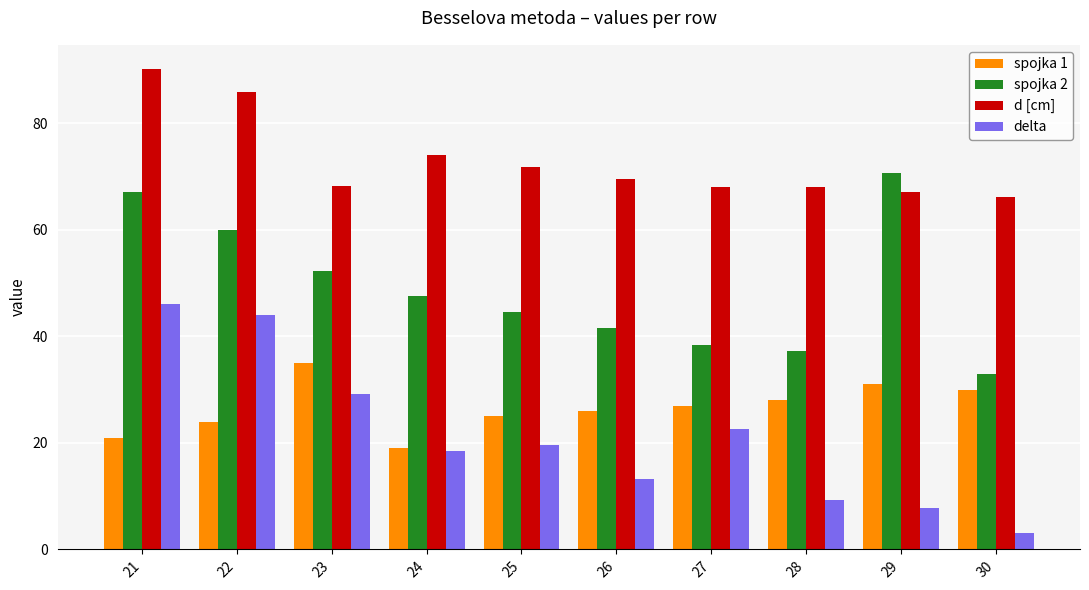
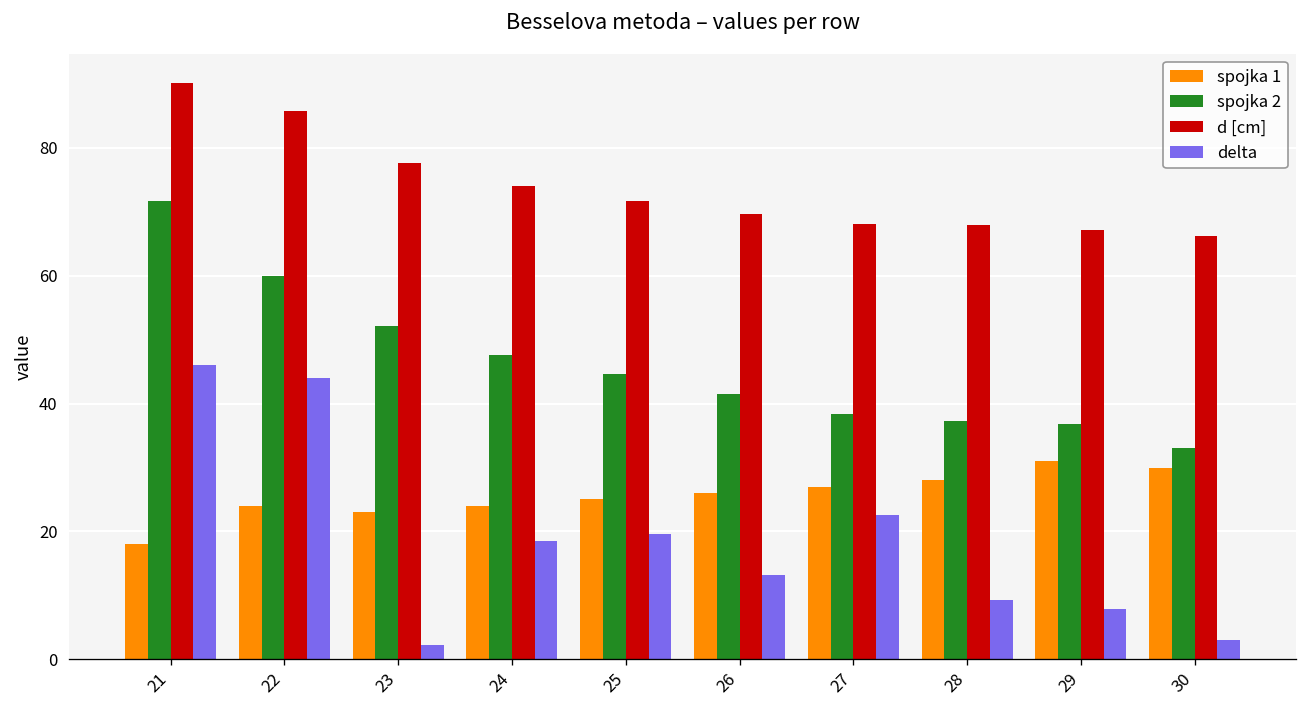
spojka 1, 21: 21 -> 18
spojka 2, 21: 67 -> 72
spojka 1, 23: 35 -> 23
d [cm], 23: 68 -> 78
delta, 23: 29 -> 2
spojka 1, 24: 19 -> 24
spojka 2, 29: 71 -> 37
